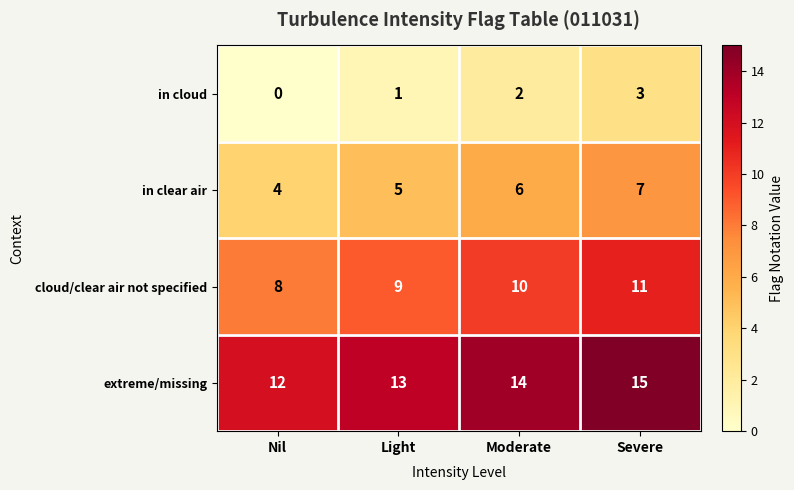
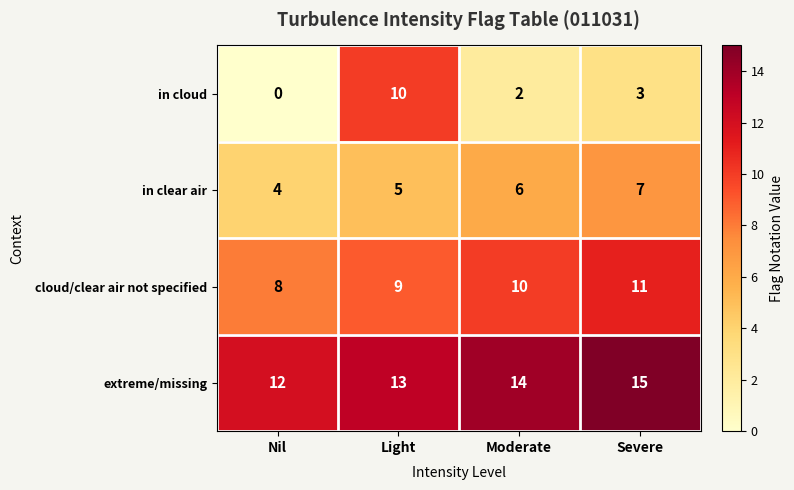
in cloud, Light: 1 -> 10
